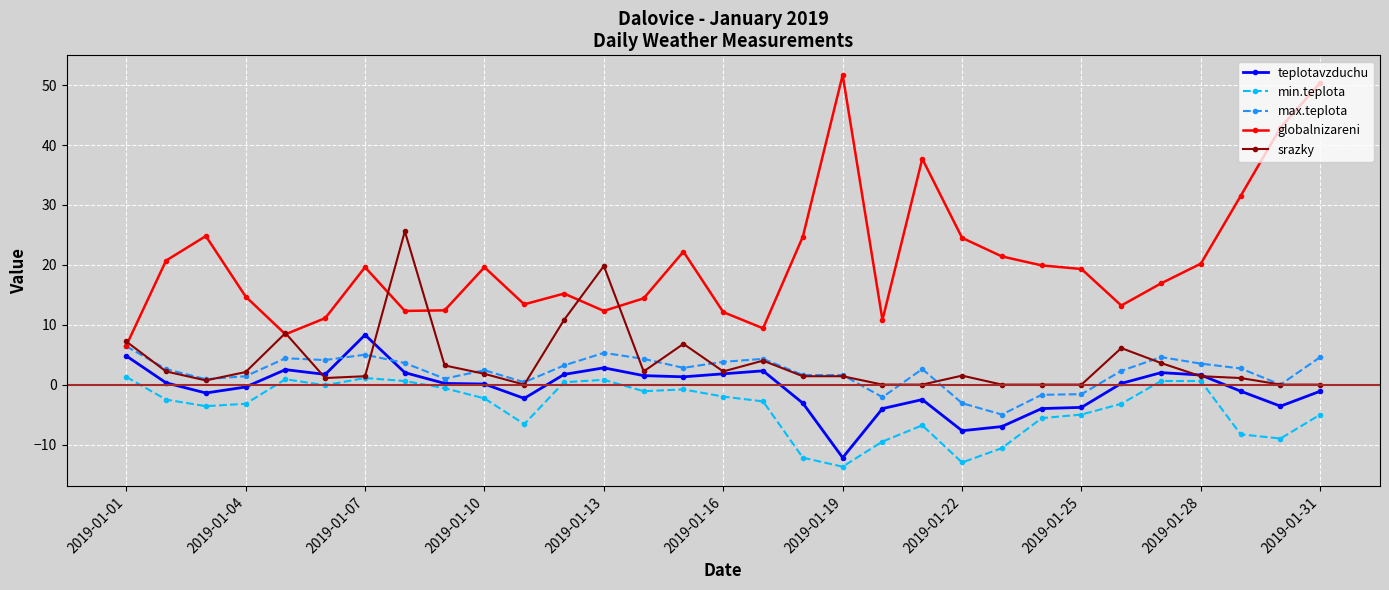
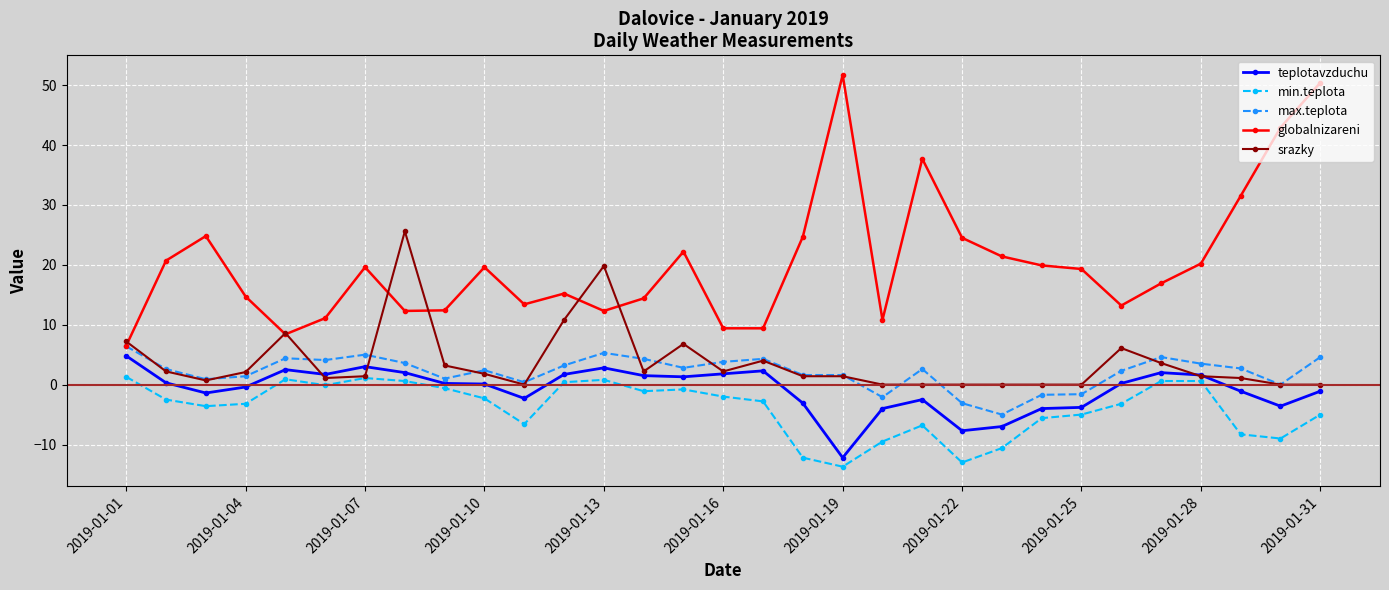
teplotavzduchu, 2019-01-07: 8 -> 3
globalnizareni, 2019-01-16: 12 -> 9
srazky, 2019-01-22: 2 -> 0
